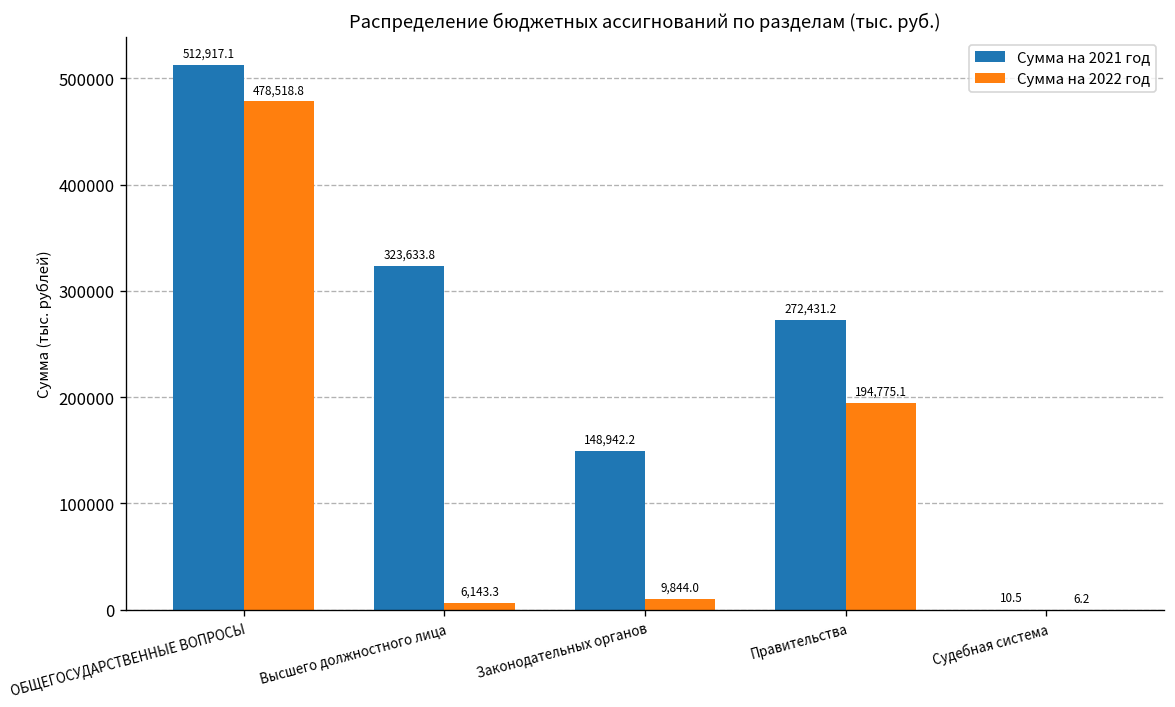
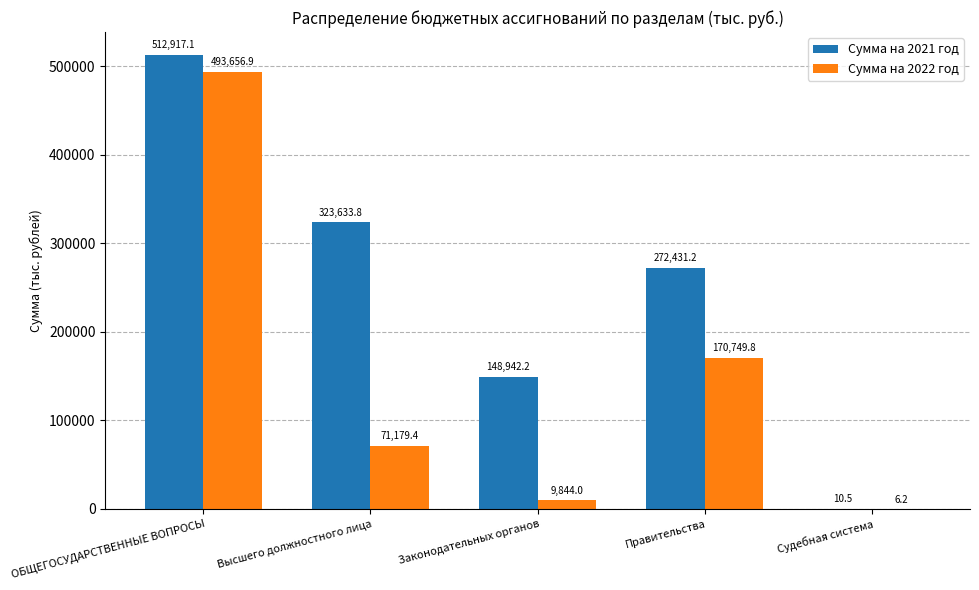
Сумма на 2022 год, ОБЩЕГОСУДАРСТВЕННЫЕ ВОПРОСЫ: 478,518.8 -> 493,656.9
Сумма на 2022 год, Высшего должностного лица: 6,143.3 -> 71,179.4
Сумма на 2022 год, Правительства: 194,775.1 -> 170,749.8
